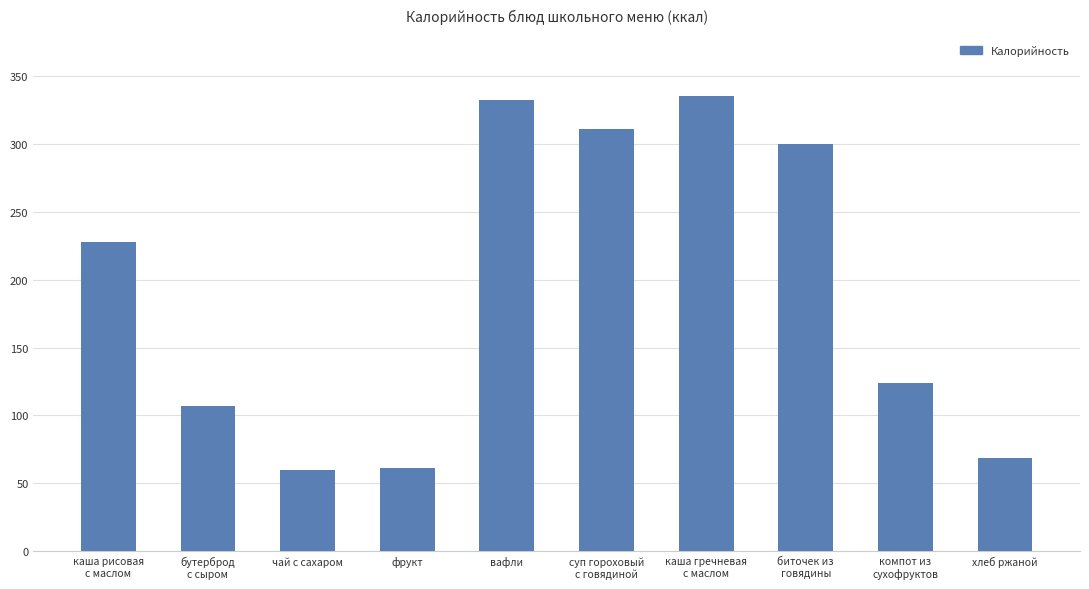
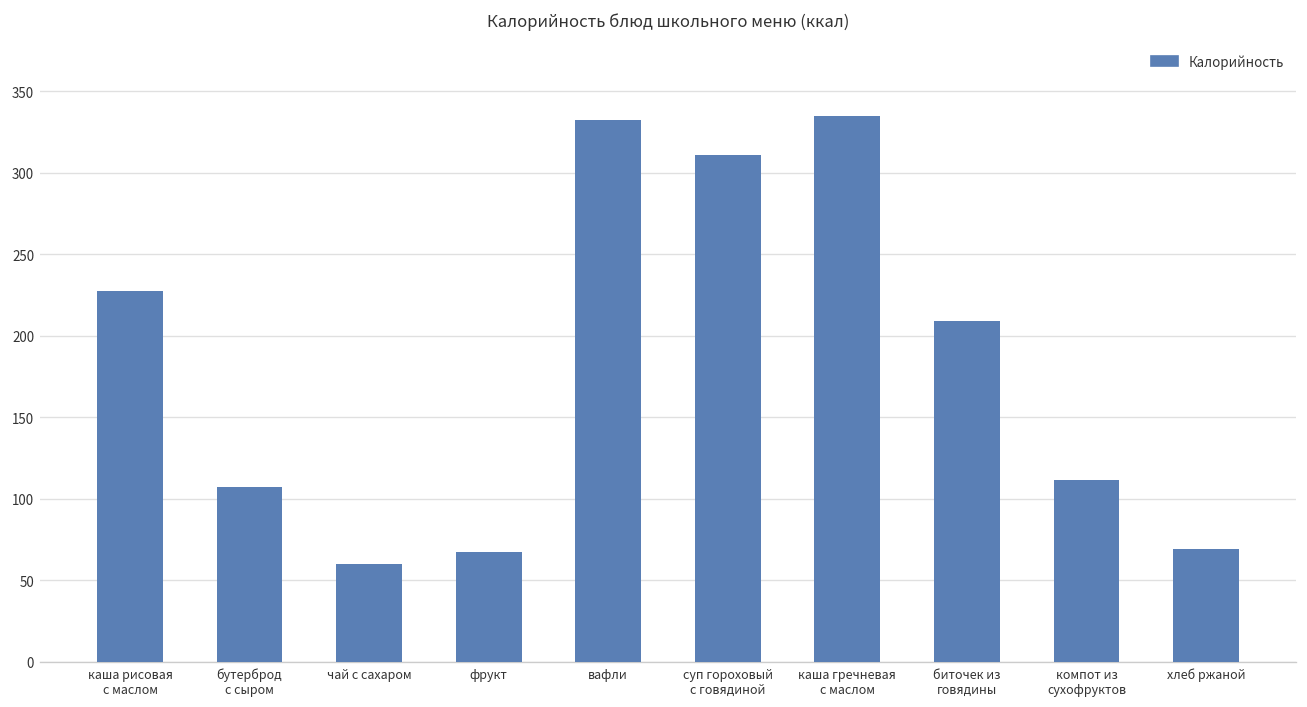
фрукт: 61 -> 67
биточек из говядины: 300 -> 209
компот из сухофруктов: 124 -> 112
